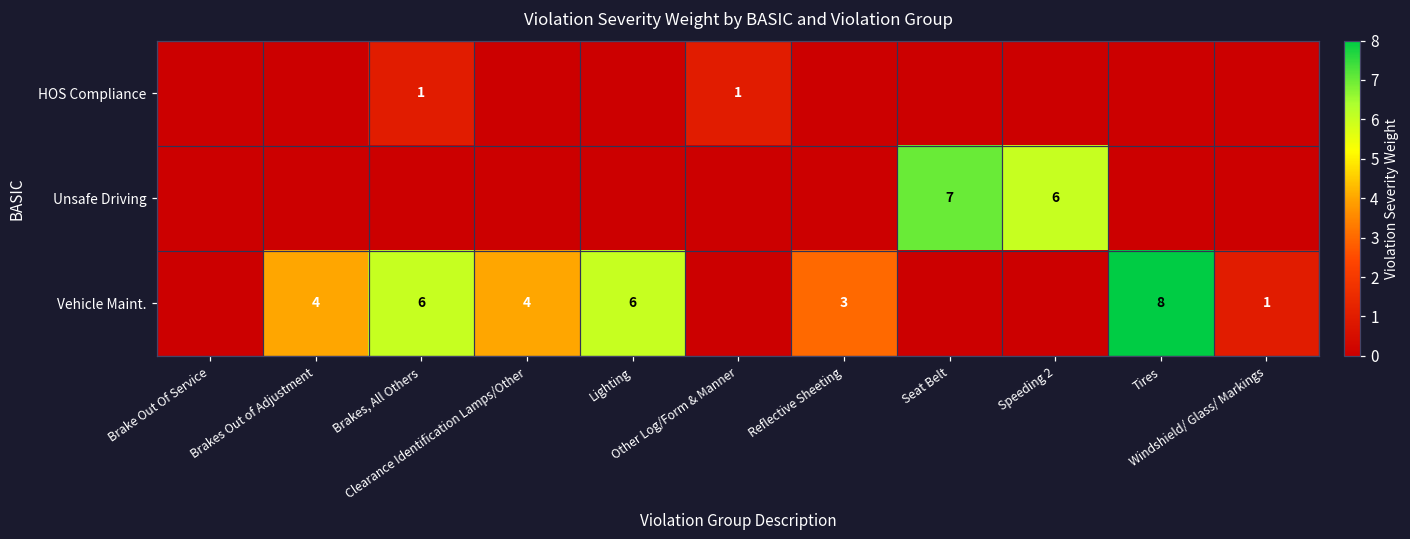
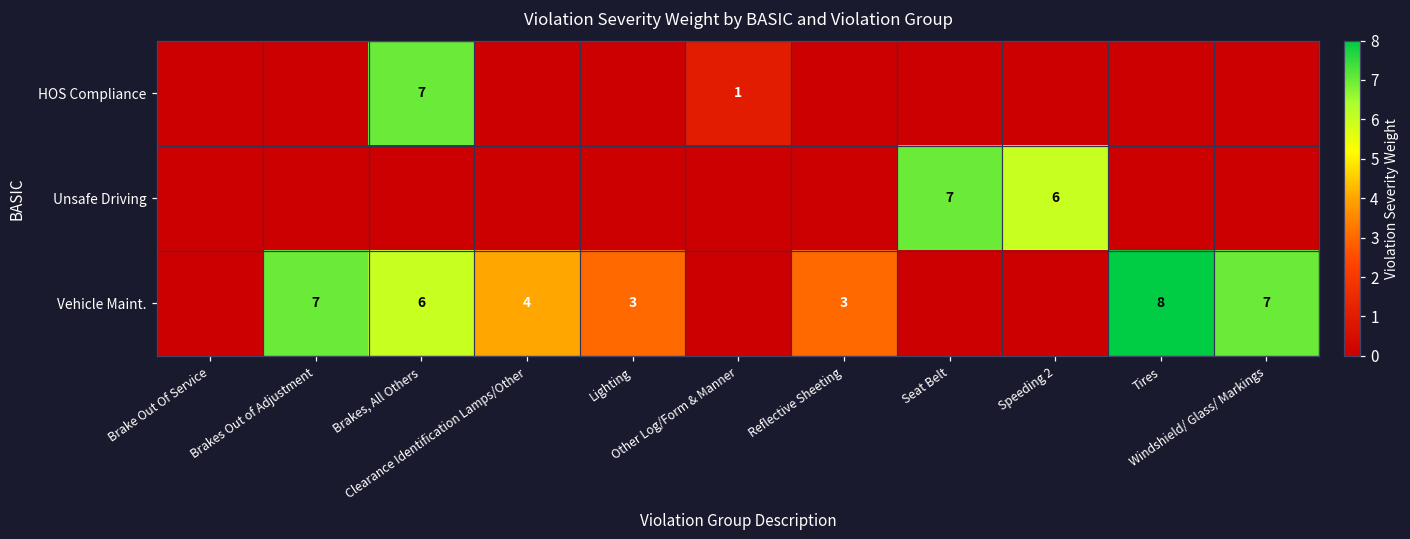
HOS Compliance, Brakes, All Others: 1 -> 7
Vehicle Maint., Brakes Out of Adjustment: 4 -> 7
Vehicle Maint., Lighting: 6 -> 3
Vehicle Maint., Windshield/ Glass/ Markings: 1 -> 7
